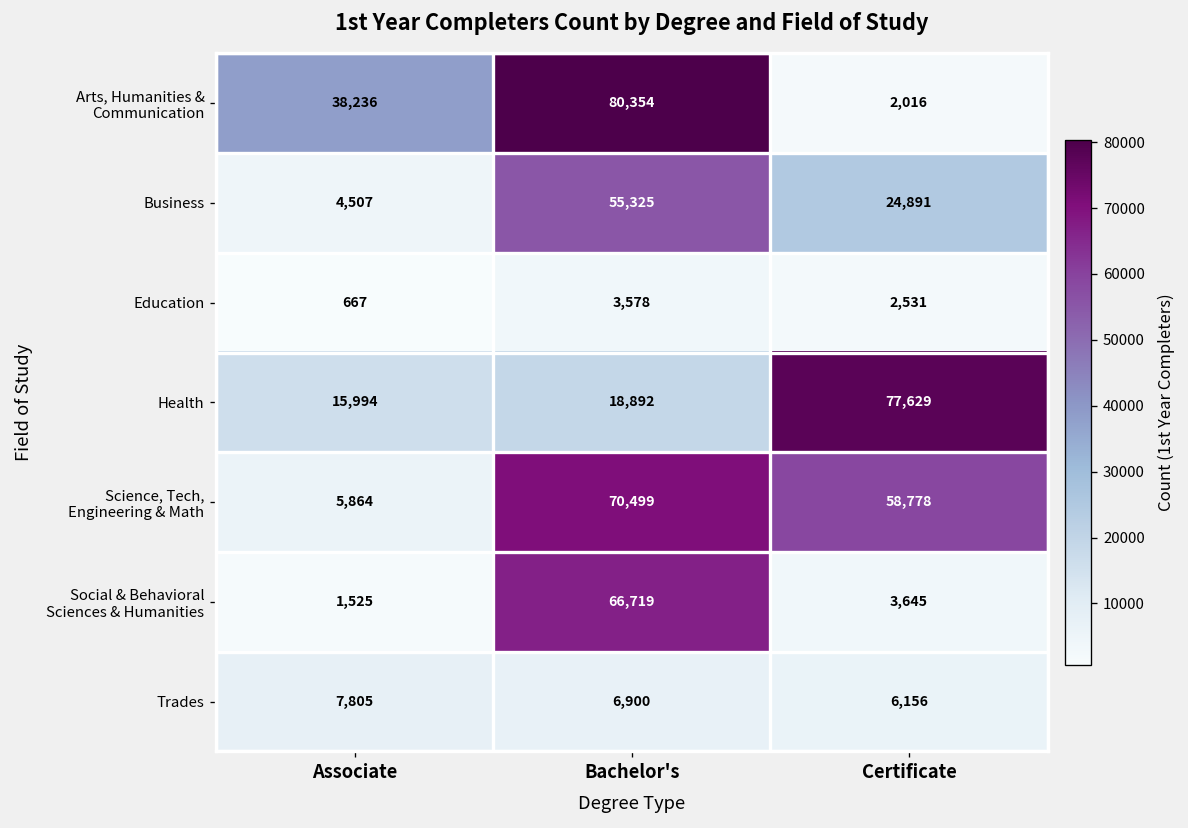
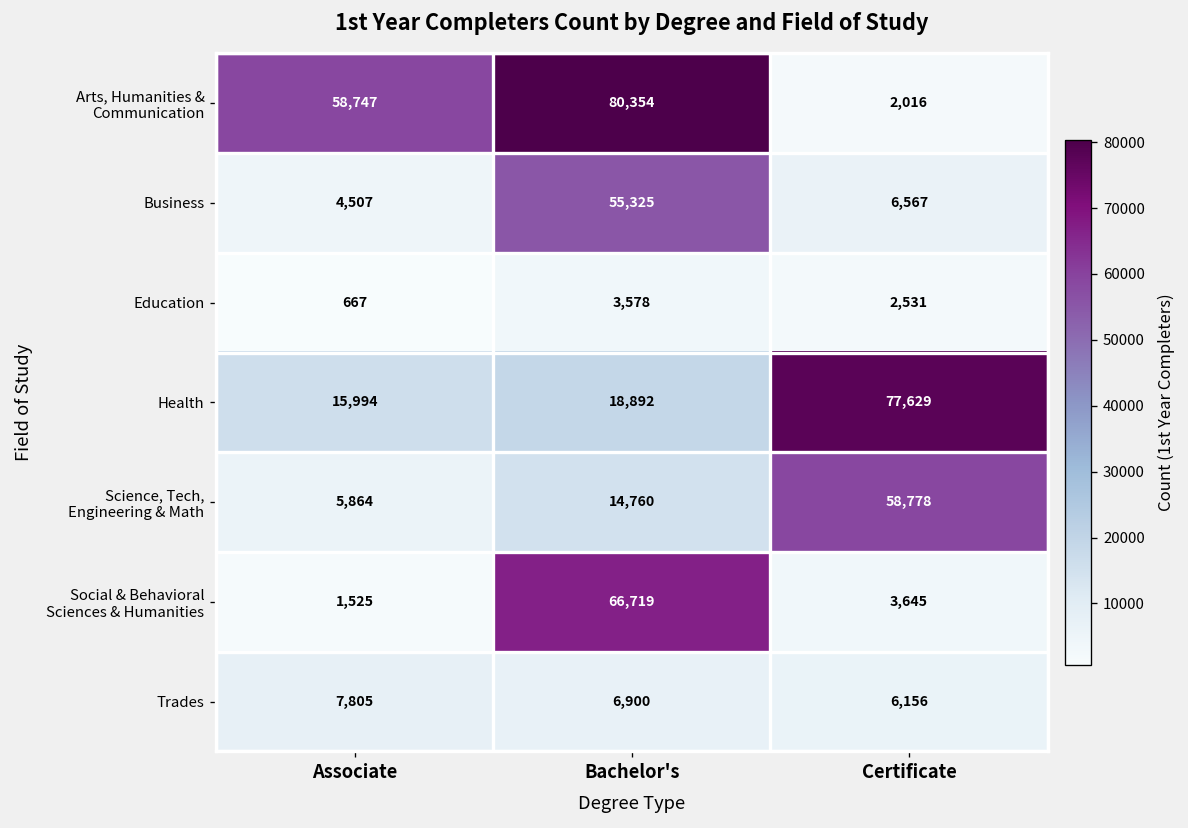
Arts, Humanities & Communication, Associate: 38,236 -> 58,747
Business, Certificate: 24,891 -> 6,567
Science, Tech, Engineering & Math, Bachelor's: 70,499 -> 14,760
